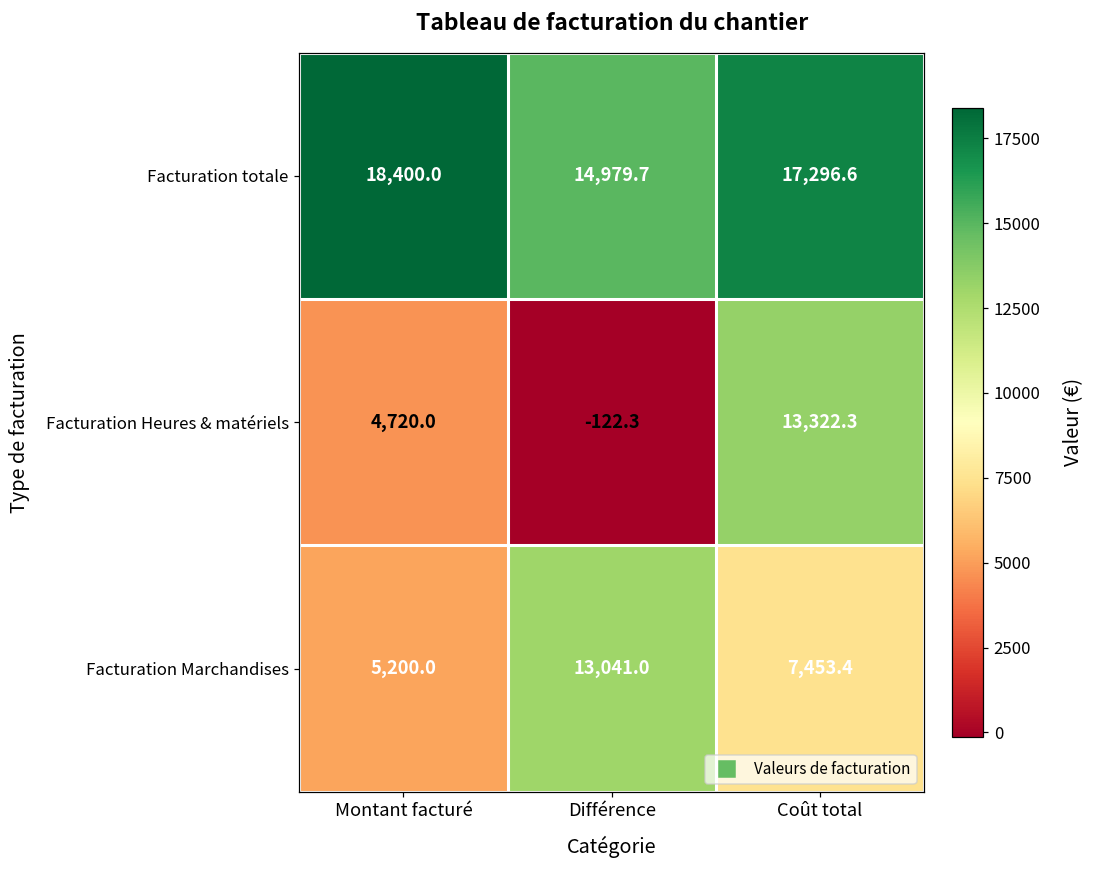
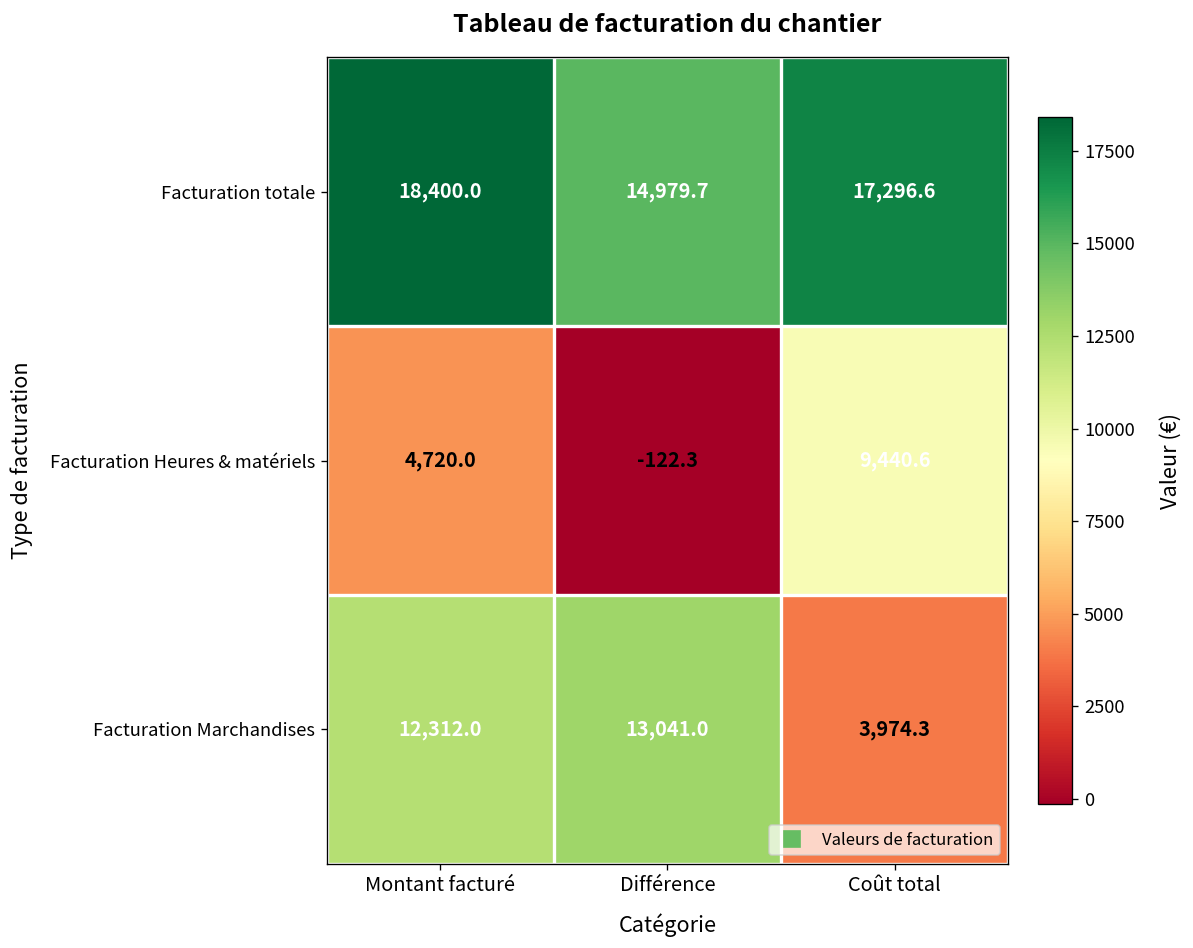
Facturation Heures & matériels, Coût total: 13,322.3 -> 9,440.6
Facturation Marchandises, Montant facturé: 5,200.0 -> 12,312.0
Facturation Marchandises, Coût total: 7,453.4 -> 3,974.3
